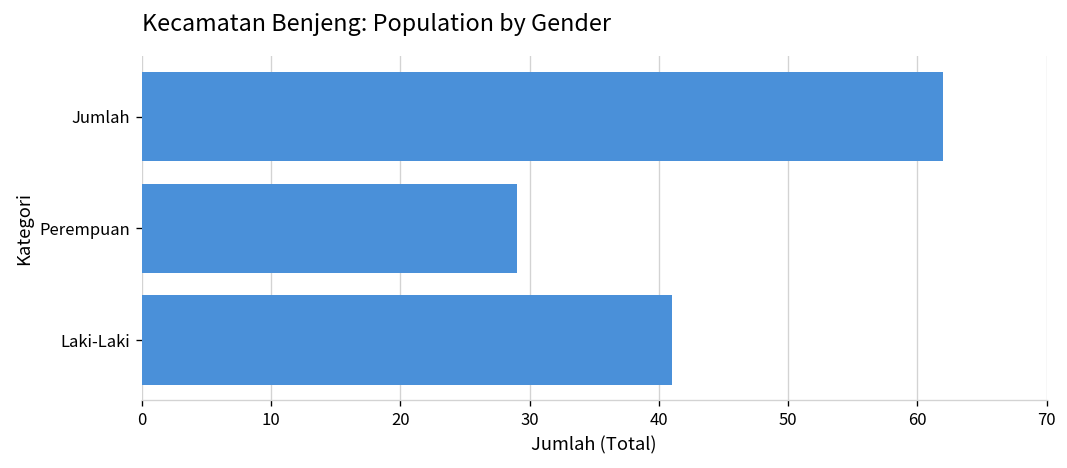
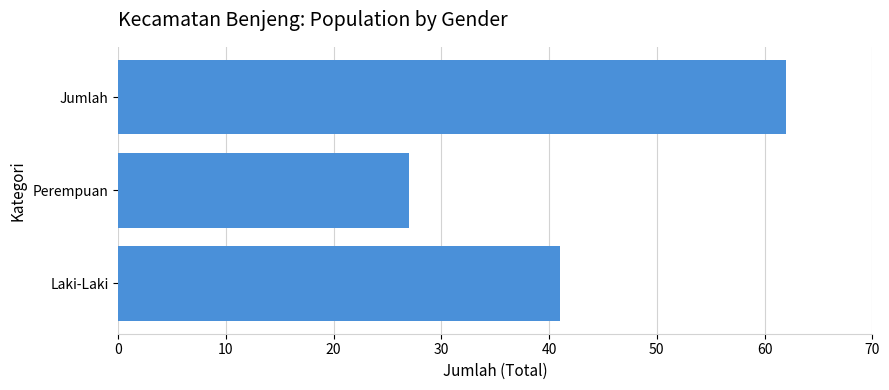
Perempuan: 29 -> 27
